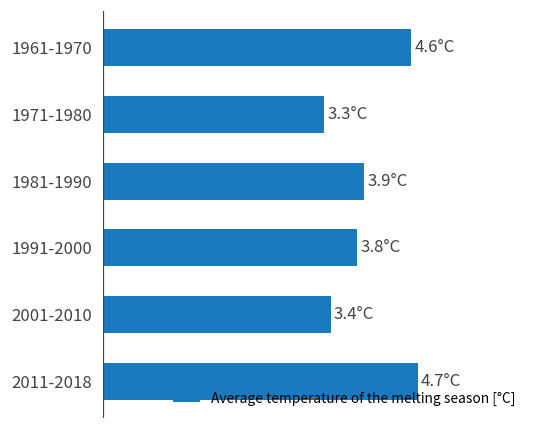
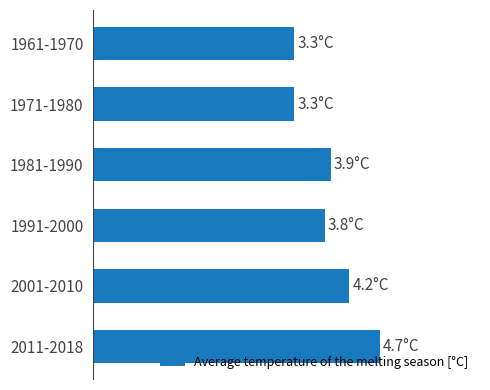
1961-1970: 4.6°C -> 3.3°C
2001-2010: 3.4°C -> 4.2°C
